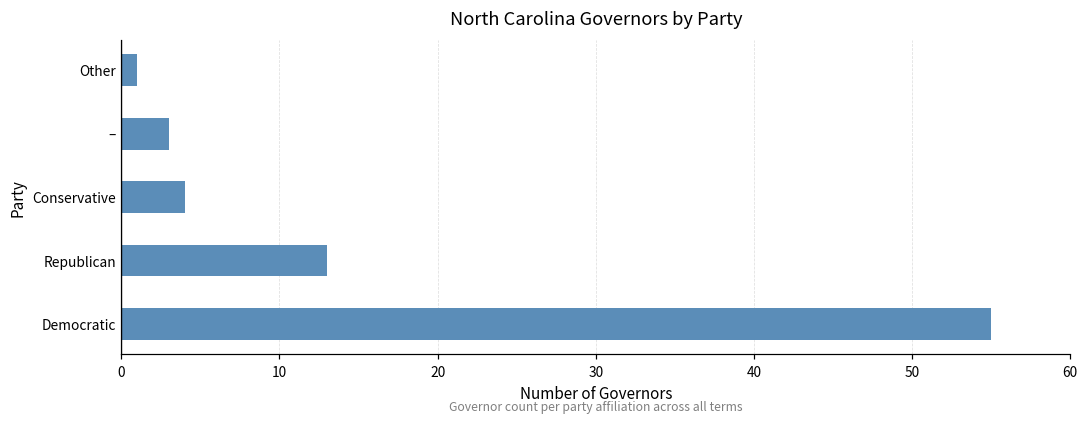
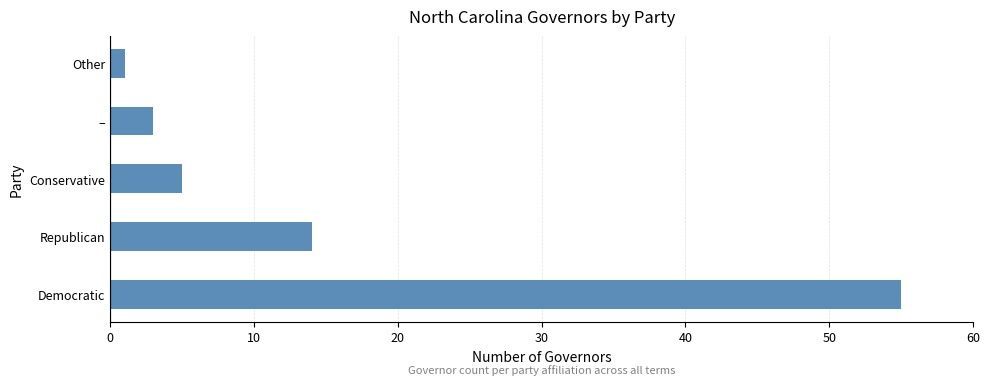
Conservative: 4 -> 5
Republican: 13 -> 14
